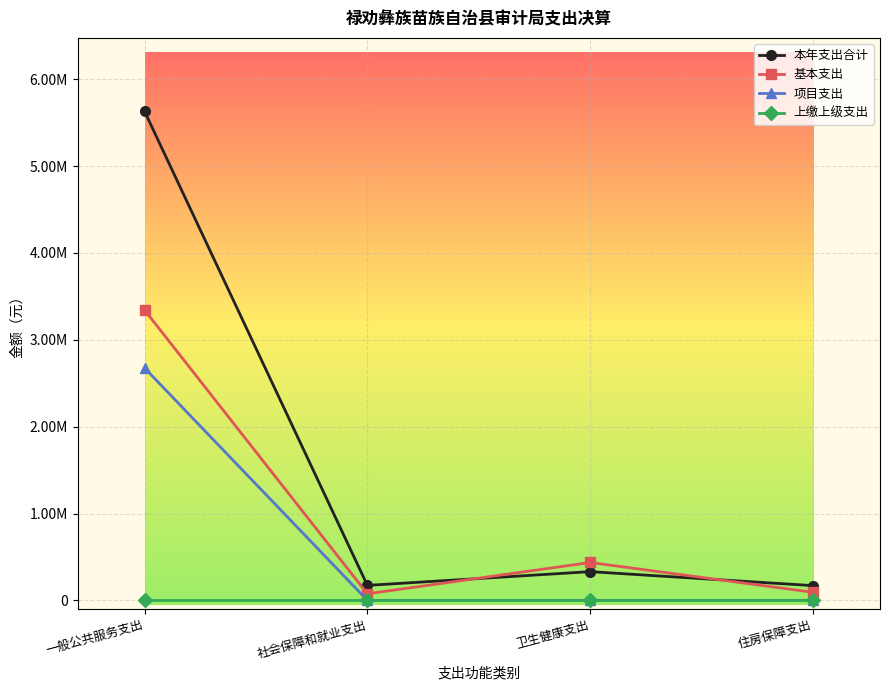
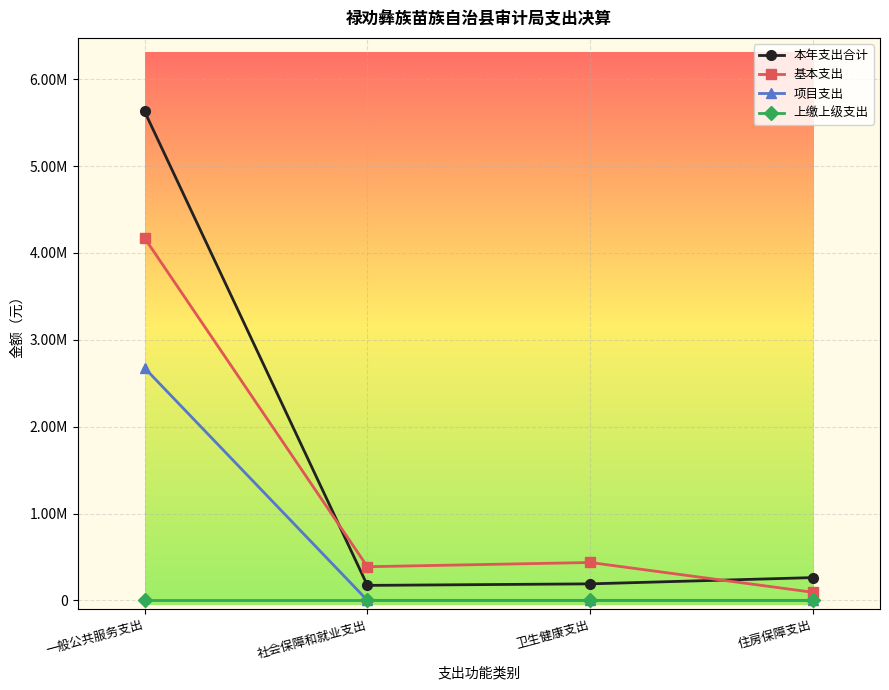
基本支出, 一般公共服务支出: 3300000 -> 4200000
基本支出, 社会保障和就业支出: 100000 -> 400000
本年支出合计, 卫生健康支出: 300000 -> 200000
本年支出合计, 住房保障支出: 200000 -> 300000
